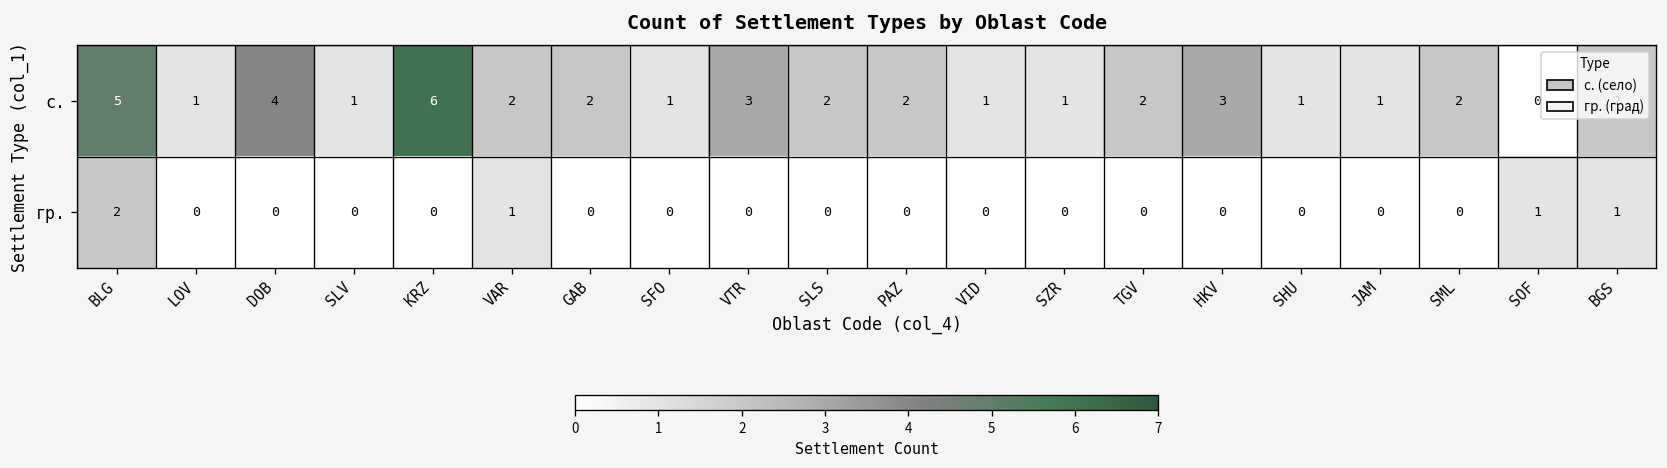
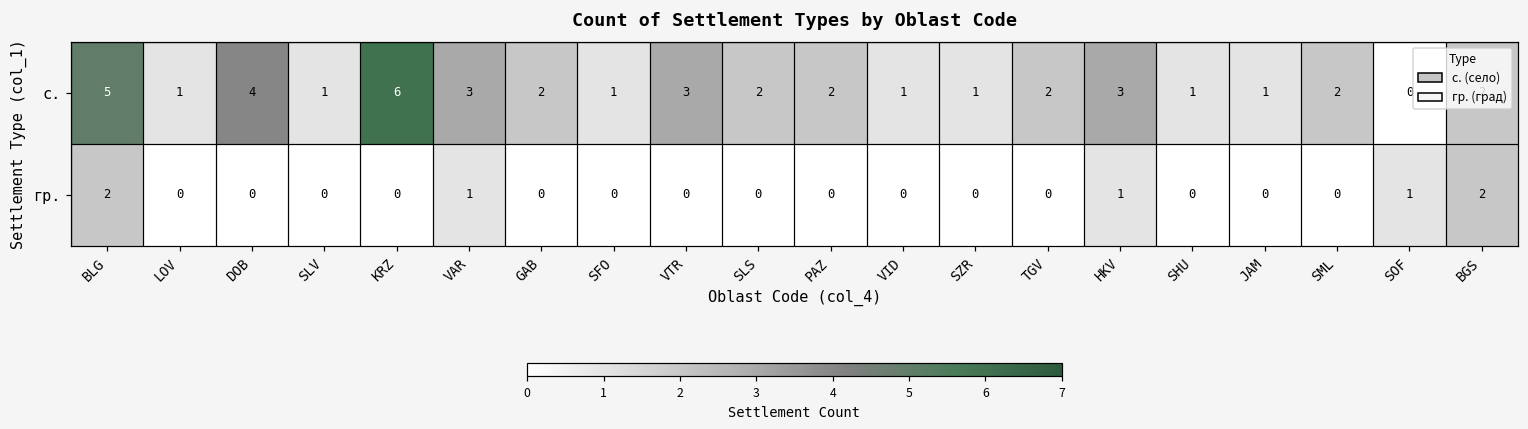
с., VAR: 2 -> 3
гр., HKV: 0 -> 1
гр., BGS: 1 -> 2
